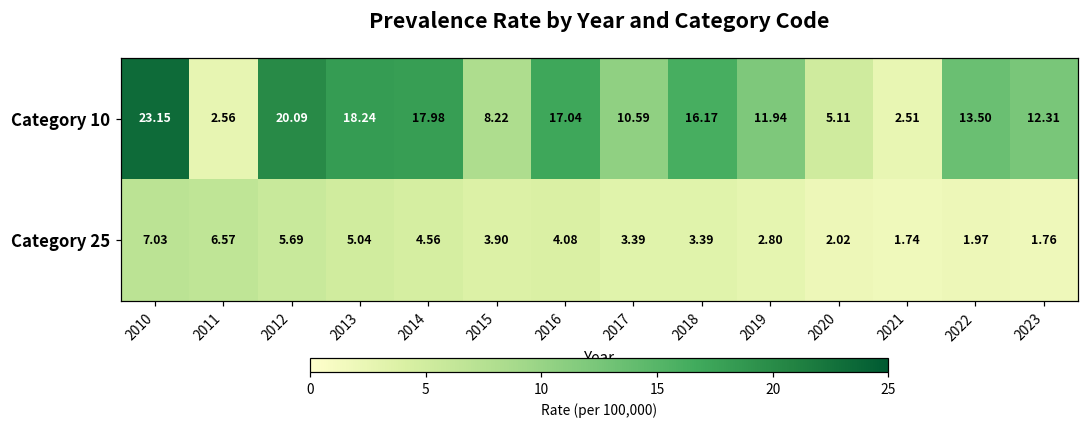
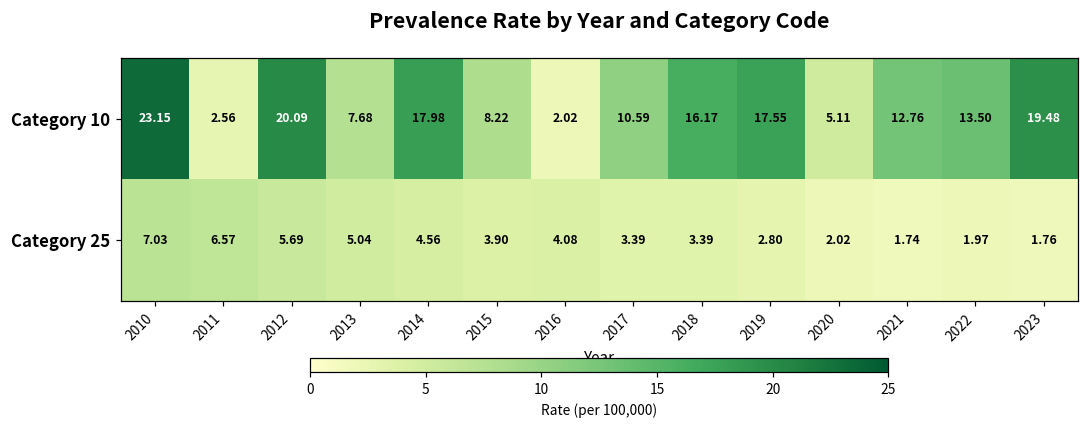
Category 10, 2013: 18.24 -> 7.68
Category 10, 2016: 17.04 -> 2.02
Category 10, 2019: 11.94 -> 17.55
Category 10, 2021: 2.51 -> 12.76
Category 10, 2023: 12.31 -> 19.48
